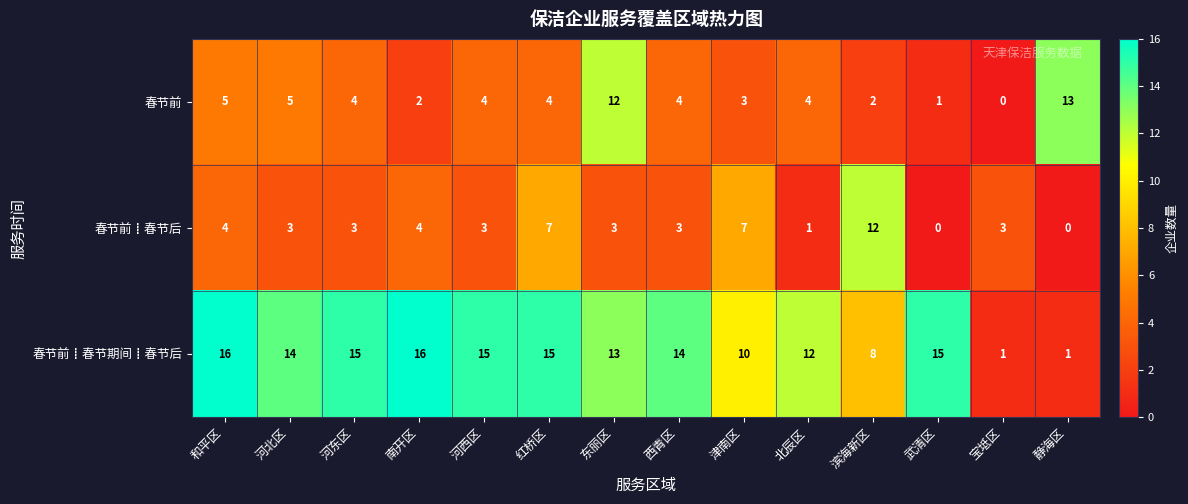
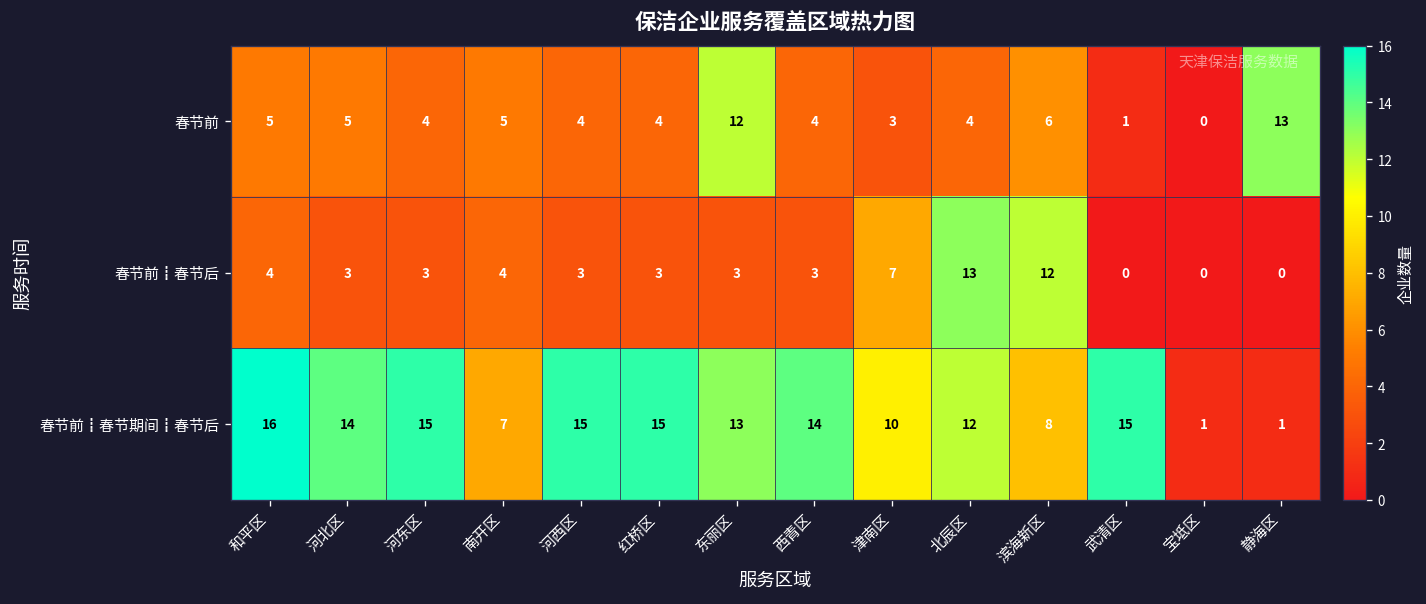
春节前, 南开区: 2 -> 5
春节前, 滨海新区: 2 -> 6
春节前┋春节后, 红桥区: 7 -> 3
春节前┋春节后, 北辰区: 1 -> 13
春节前┋春节后, 宝坻区: 3 -> 0
春节前┋春节期间┋春节后, 南开区: 16 -> 7
